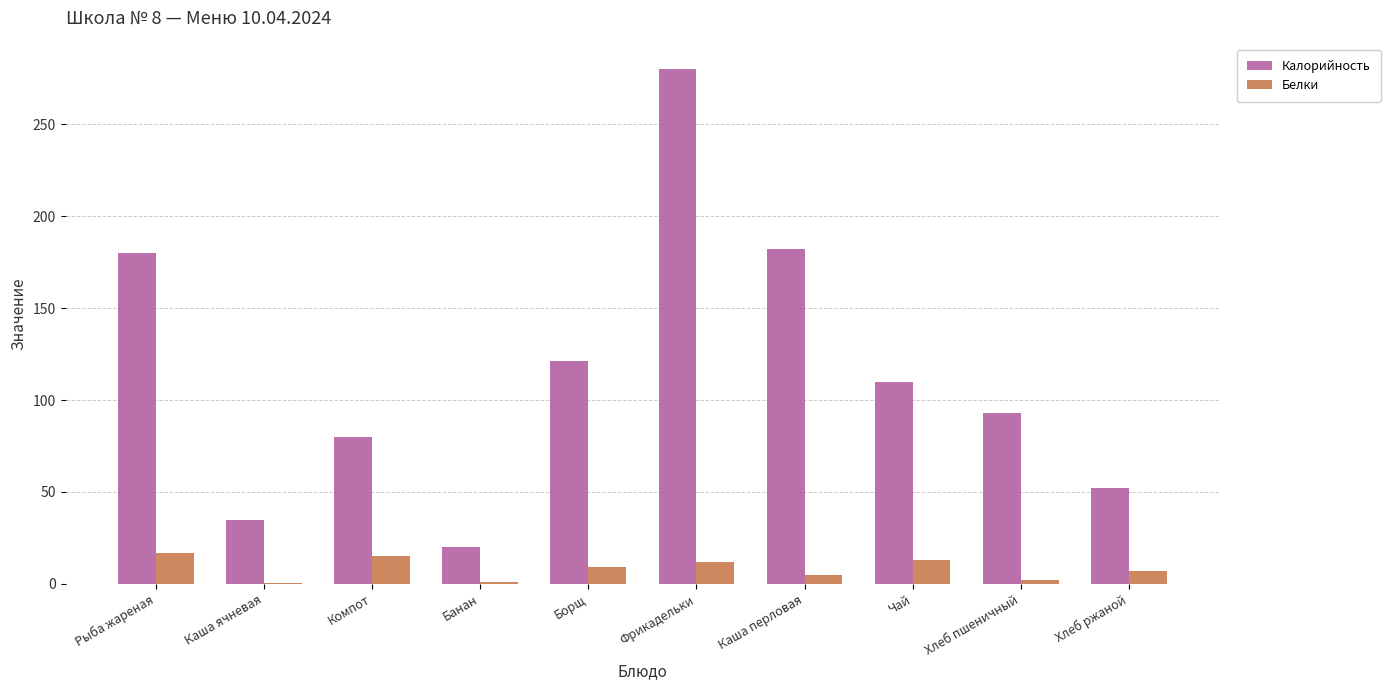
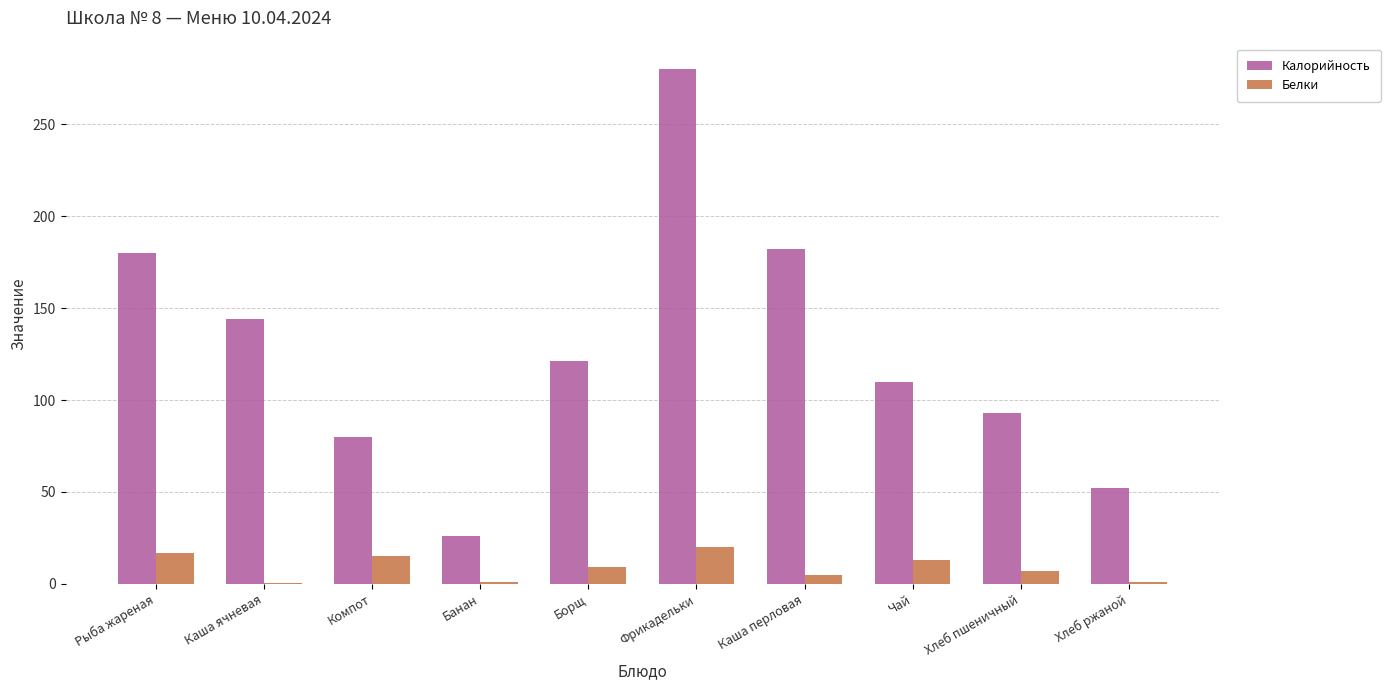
Калорийность, Каша ячневая: 35 -> 144
Калорийность, Банан: 20 -> 26
Белки, Фрикадельки: 12 -> 20
Белки, Хлеб пшеничный: 2 -> 7
Белки, Хлеб ржаной: 7 -> 1
